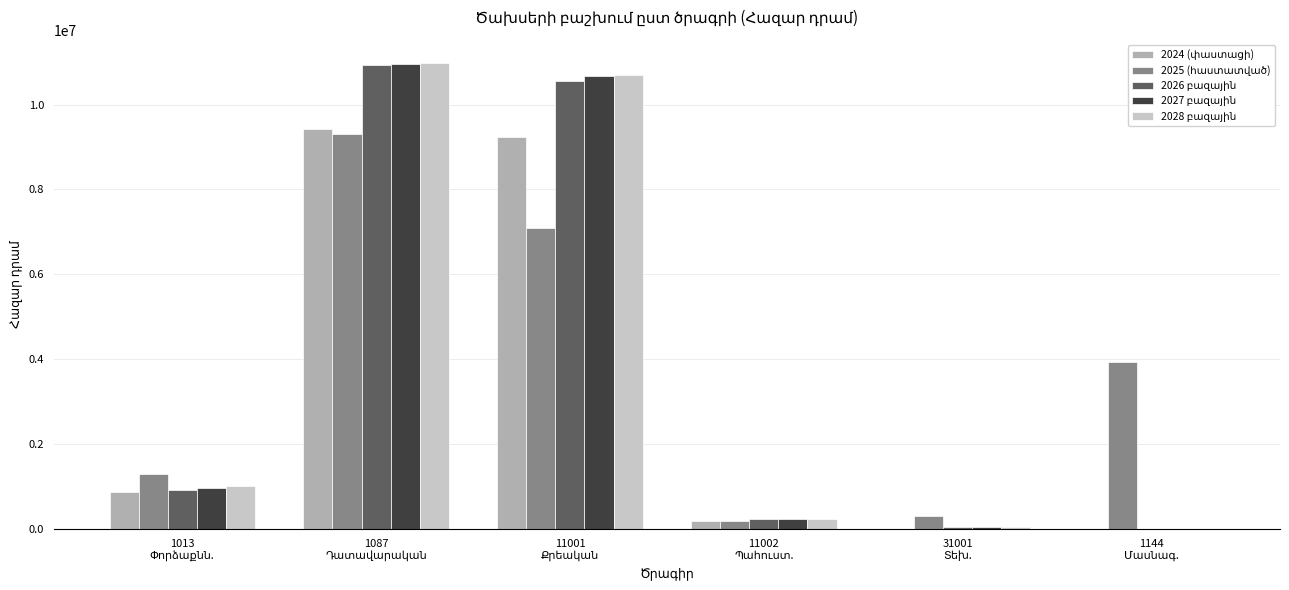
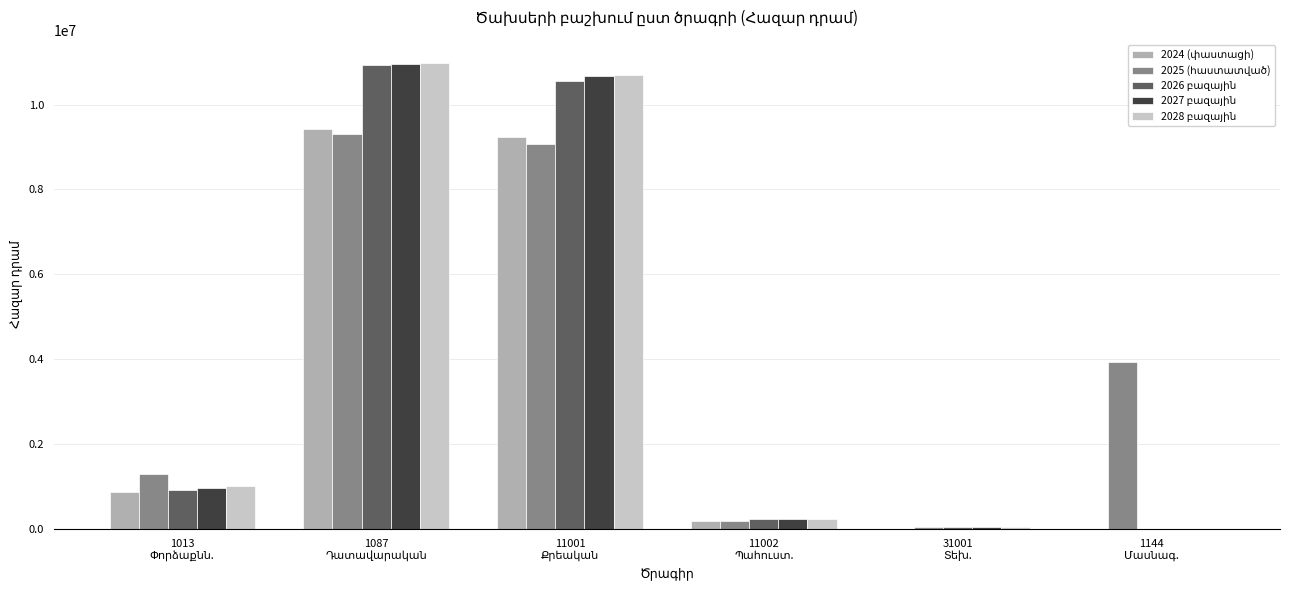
2025 (հաստատված), 11001 Քրեական: 7100000 -> 9100000
2025 (հաստատված), 31001 Տեխ.: 300000 -> 0
